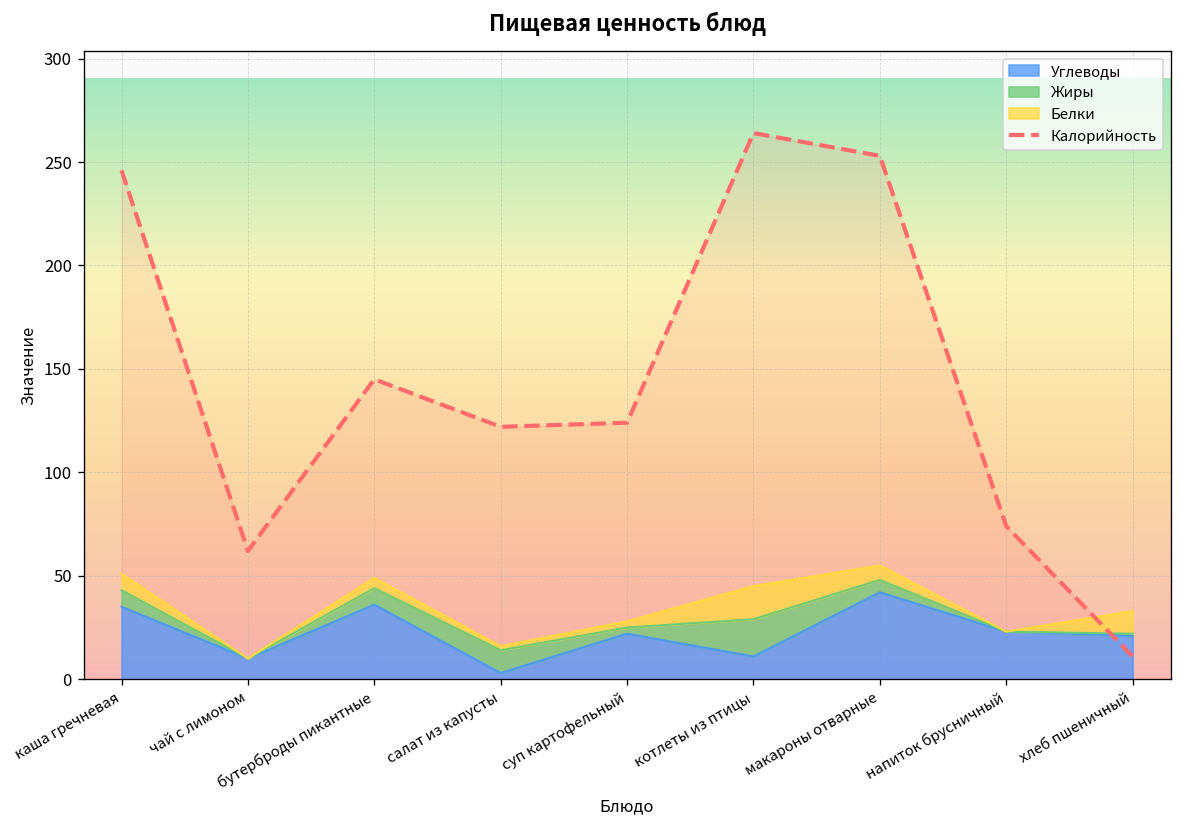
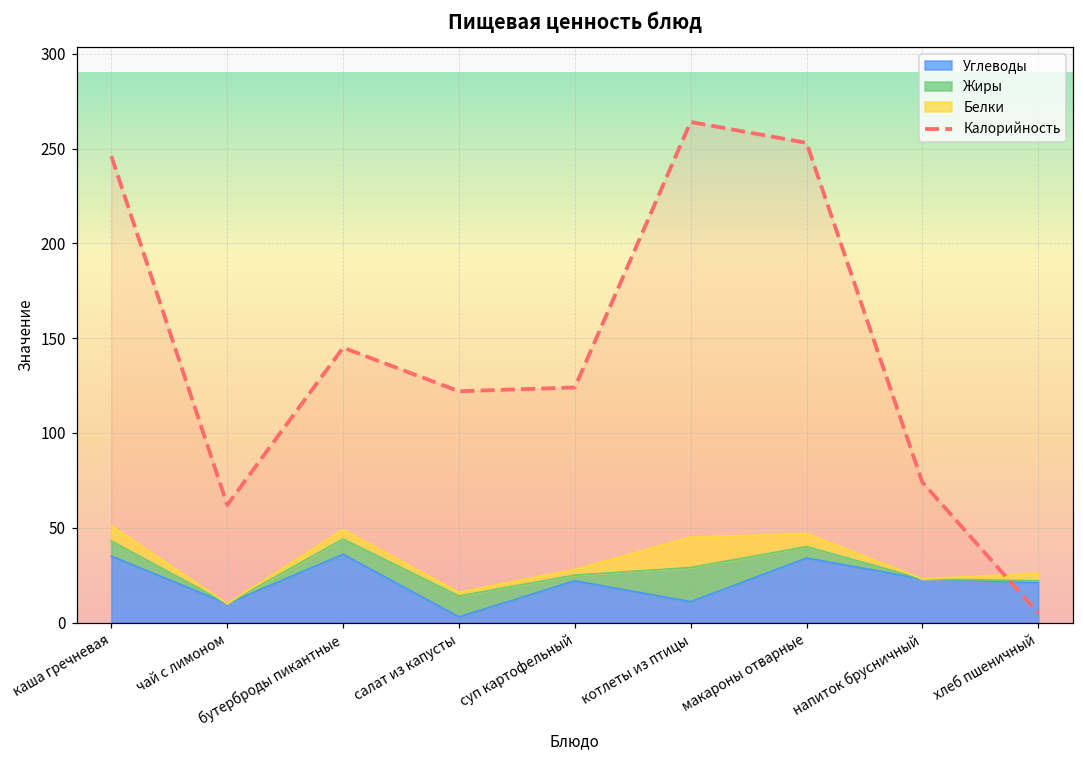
Углеводы, макароны отварные: 42 -> 34
Белки, хлеб пшеничный: 11 -> 4
Калорийность, хлеб пшеничный: 11 -> 5
